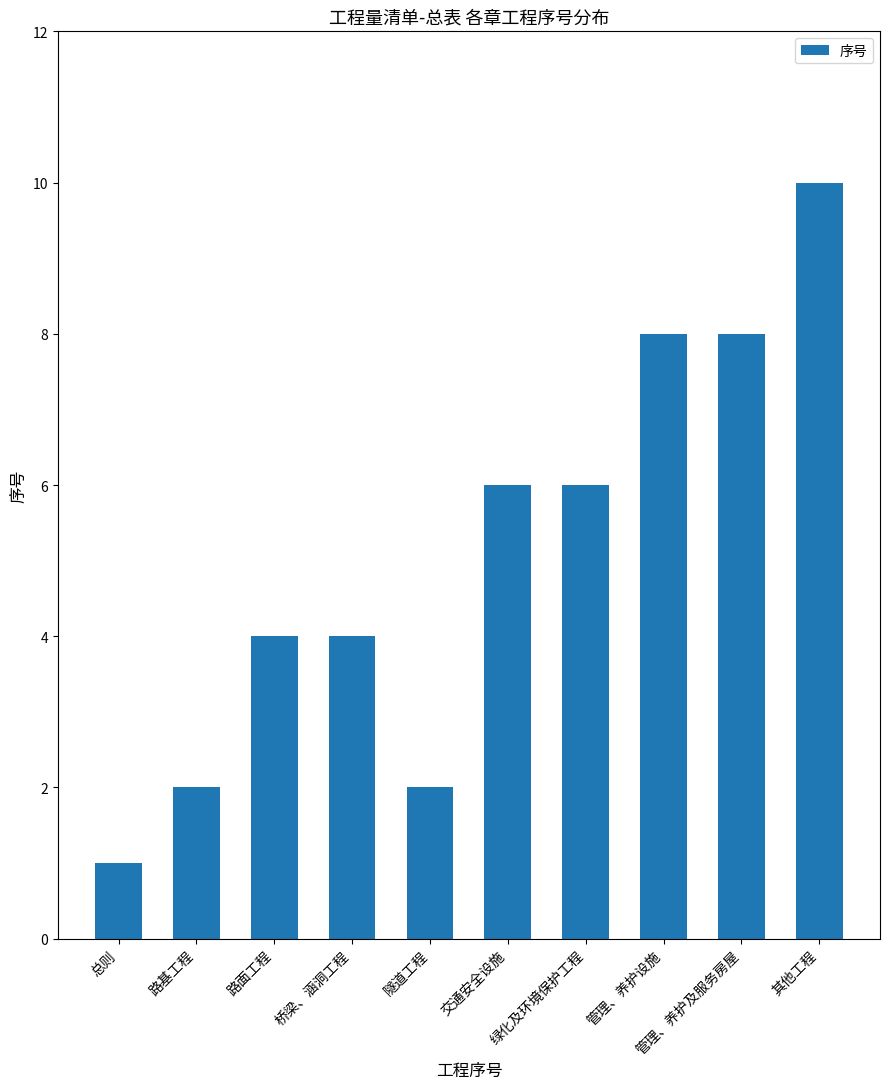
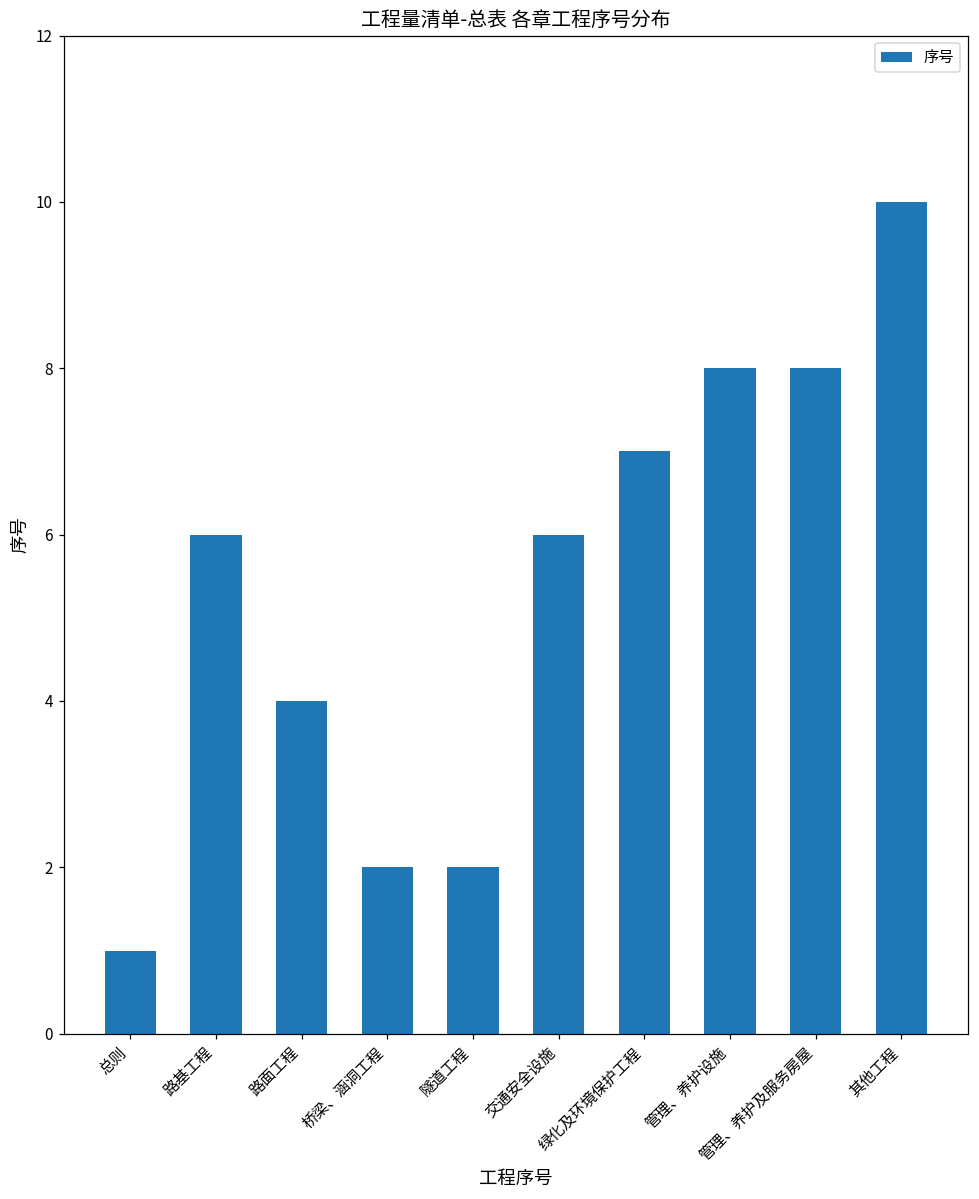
路基工程: 2 -> 6
桥梁、涵洞工程: 4 -> 2
绿化及环境保护工程: 6 -> 7
